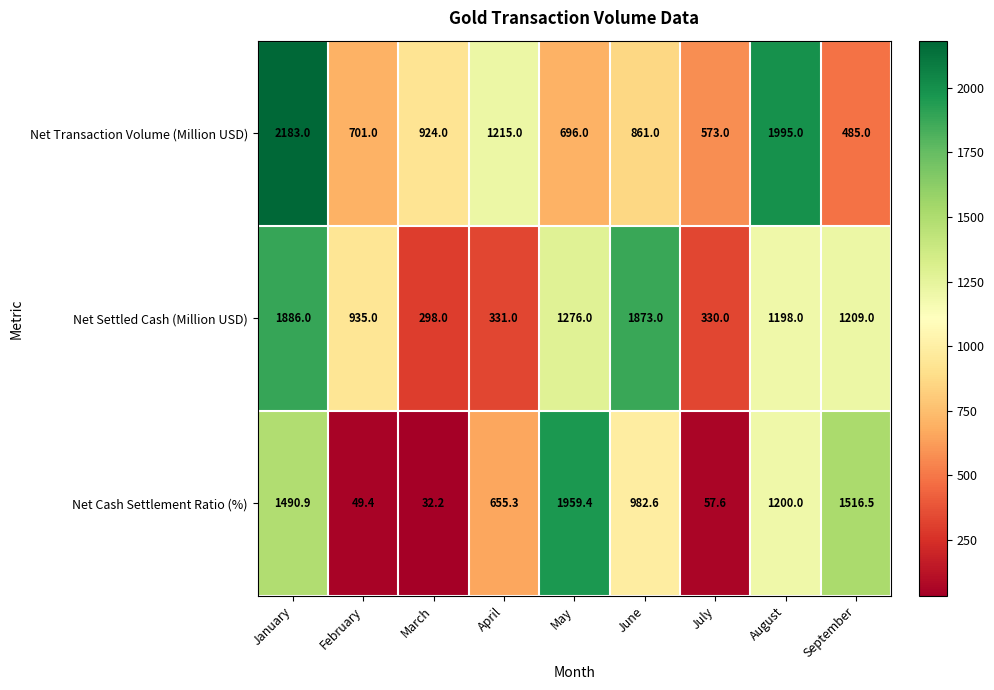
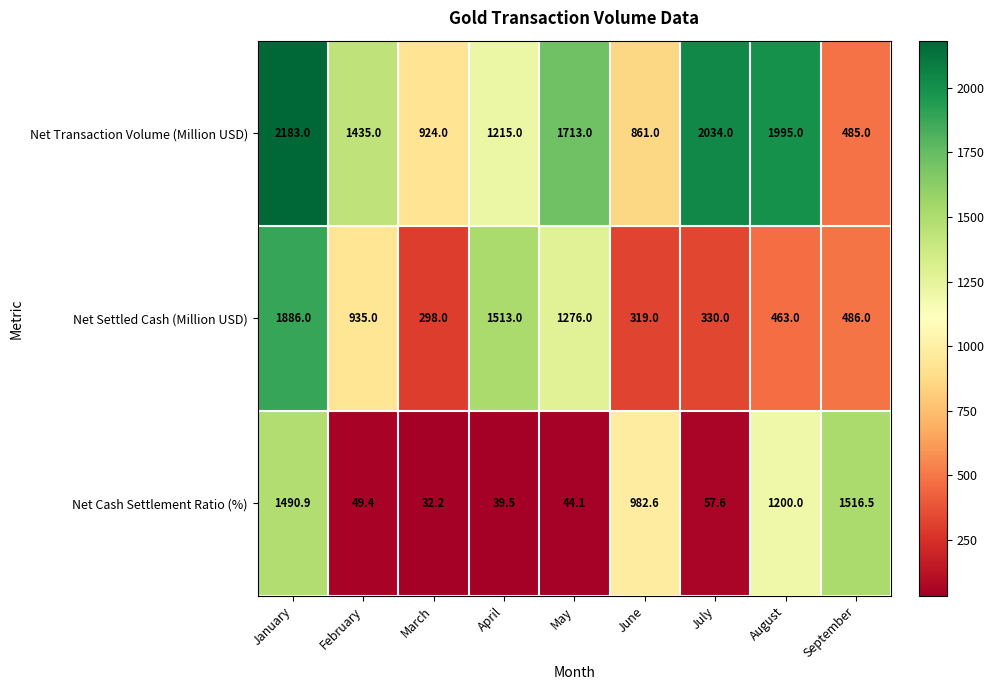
Net Transaction Volume (Million USD), February: 701.0 -> 1435.0
Net Transaction Volume (Million USD), May: 696.0 -> 1713.0
Net Transaction Volume (Million USD), July: 573.0 -> 2034.0
Net Settled Cash (Million USD), April: 331.0 -> 1513.0
Net Settled Cash (Million USD), June: 1873.0 -> 319.0
Net Settled Cash (Million USD), August: 1198.0 -> 463.0
Net Settled Cash (Million USD), September: 1209.0 -> 486.0
Net Cash Settlement Ratio (%), April: 655.3 -> 39.5
Net Cash Settlement Ratio (%), May: 1959.4 -> 44.1
